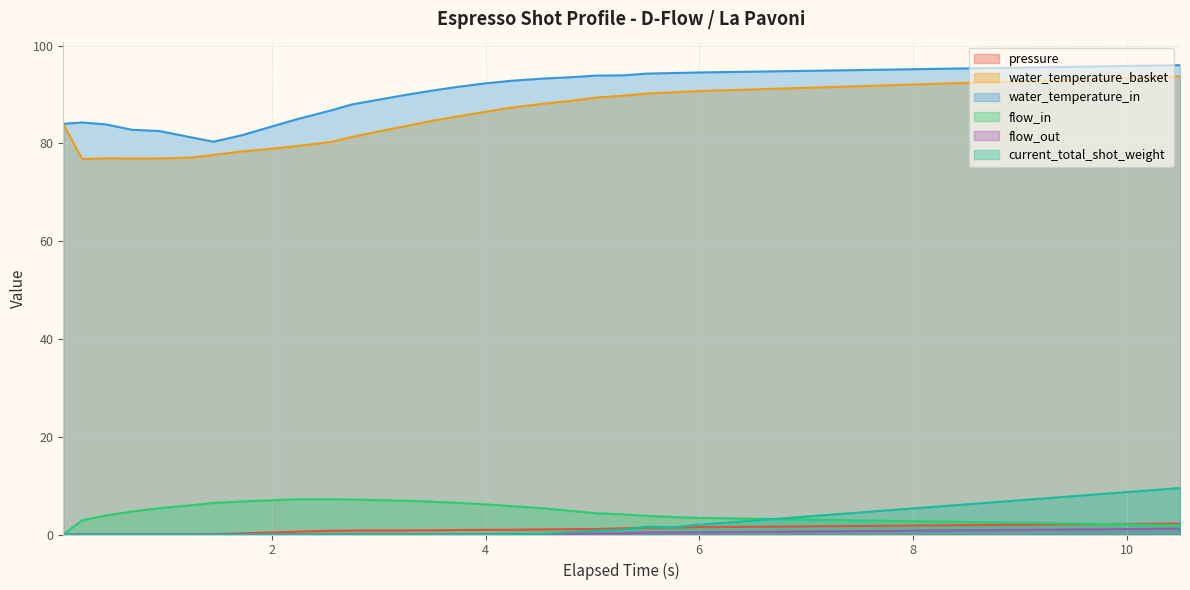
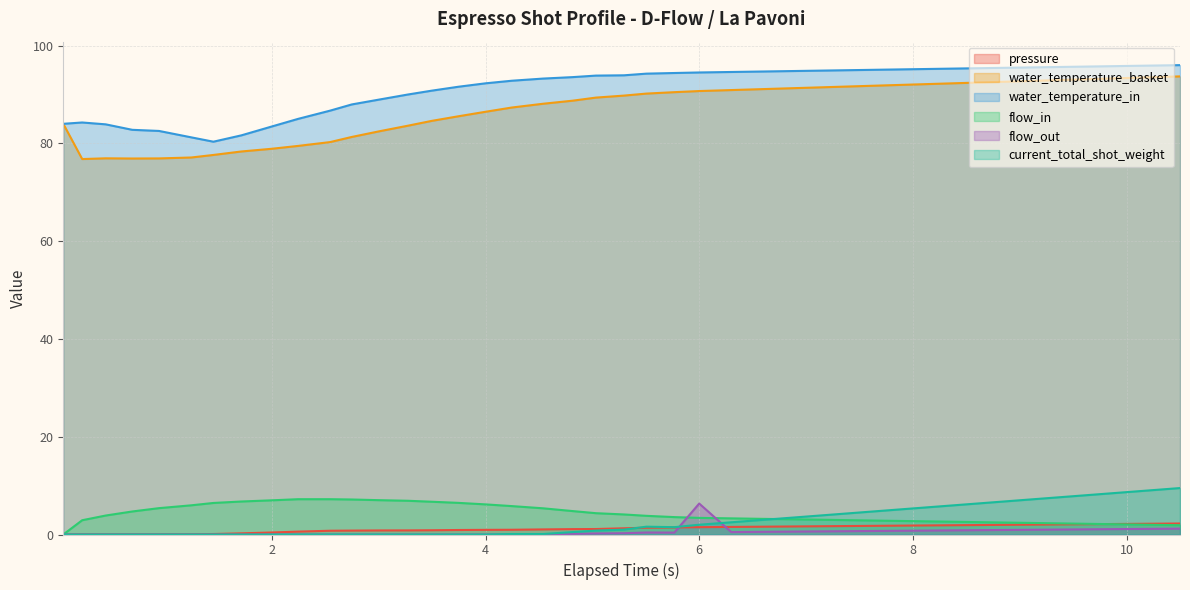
flow_out, 6: 0 -> 6
